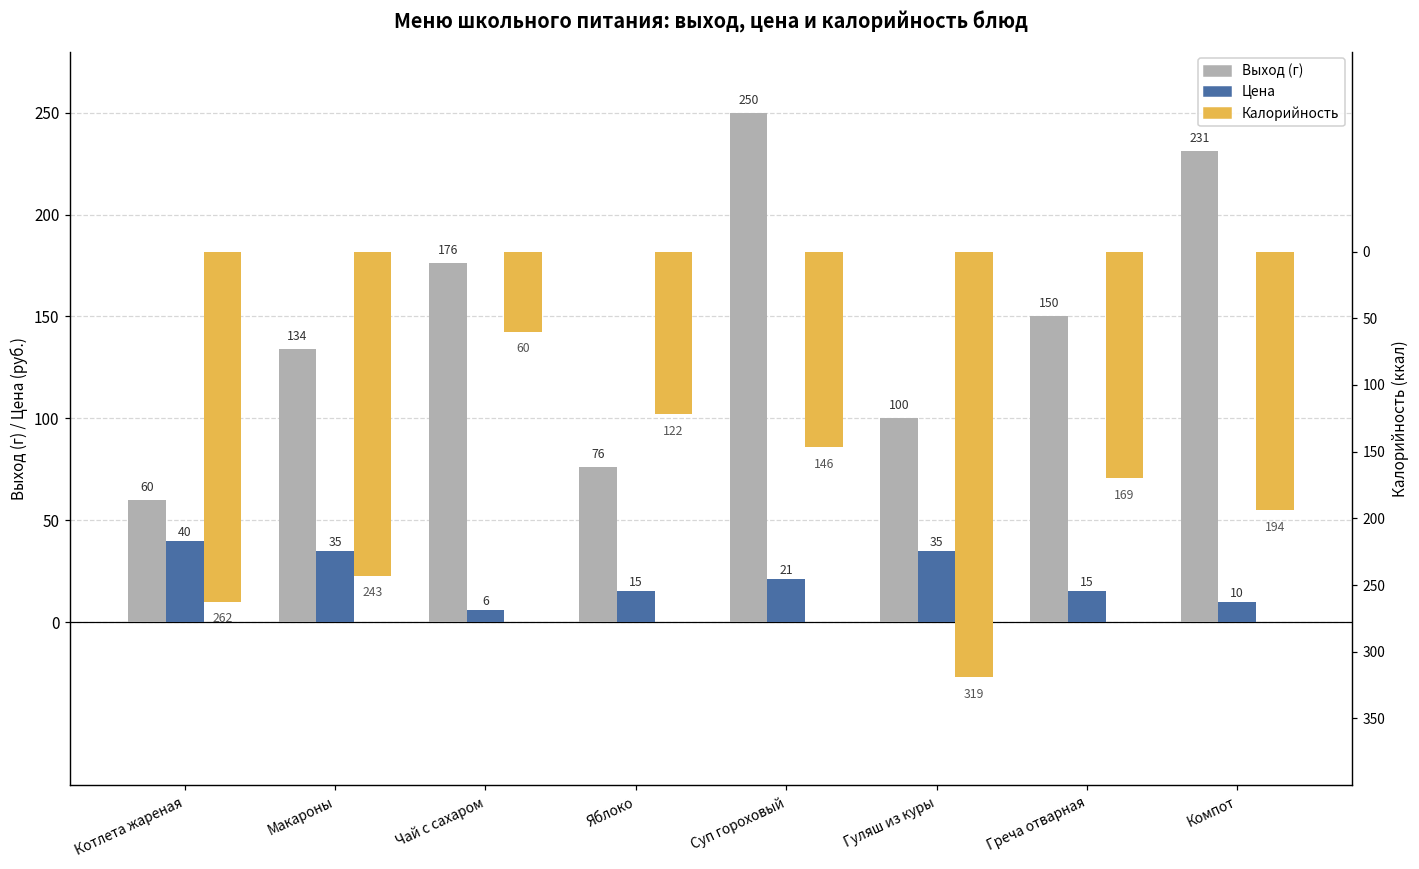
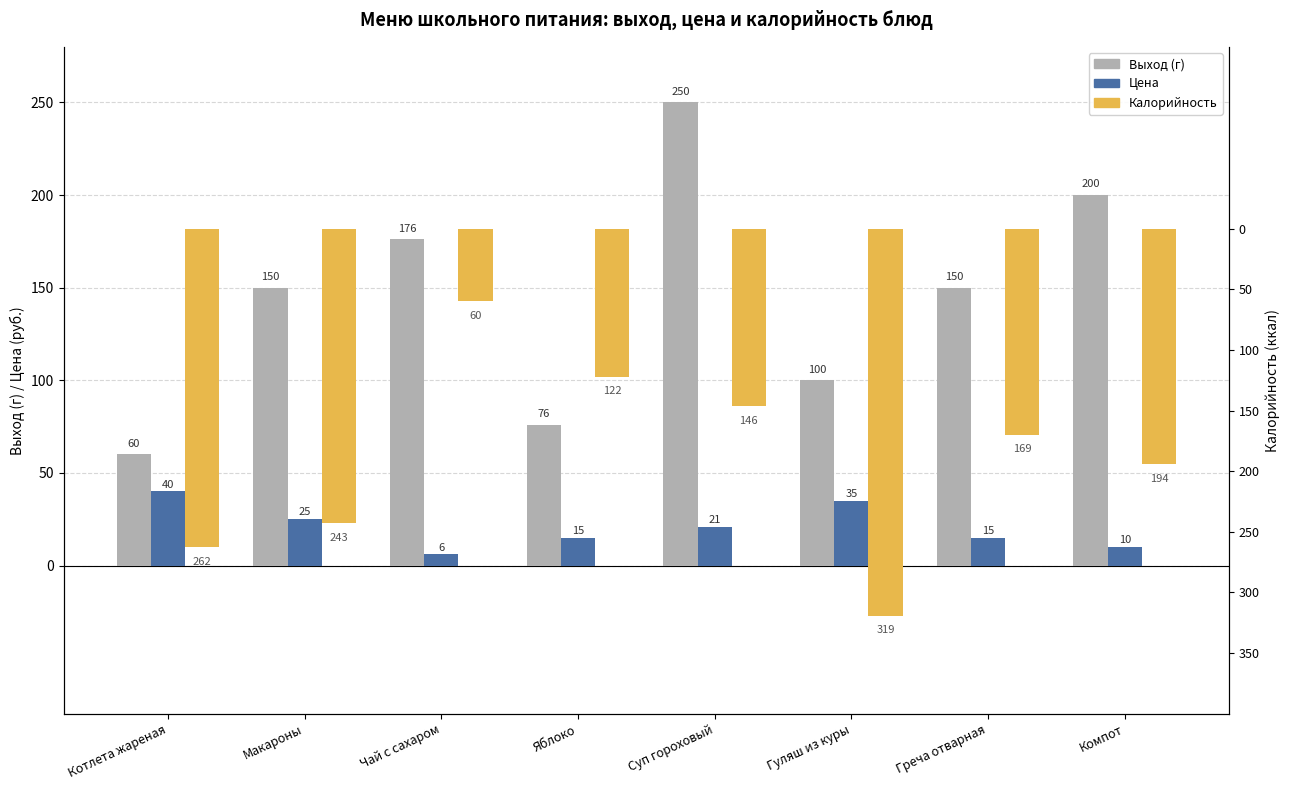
Выход (г), Макароны: 134 -> 150
Цена, Макароны: 35 -> 25
Выход (г), Компот: 231 -> 200
